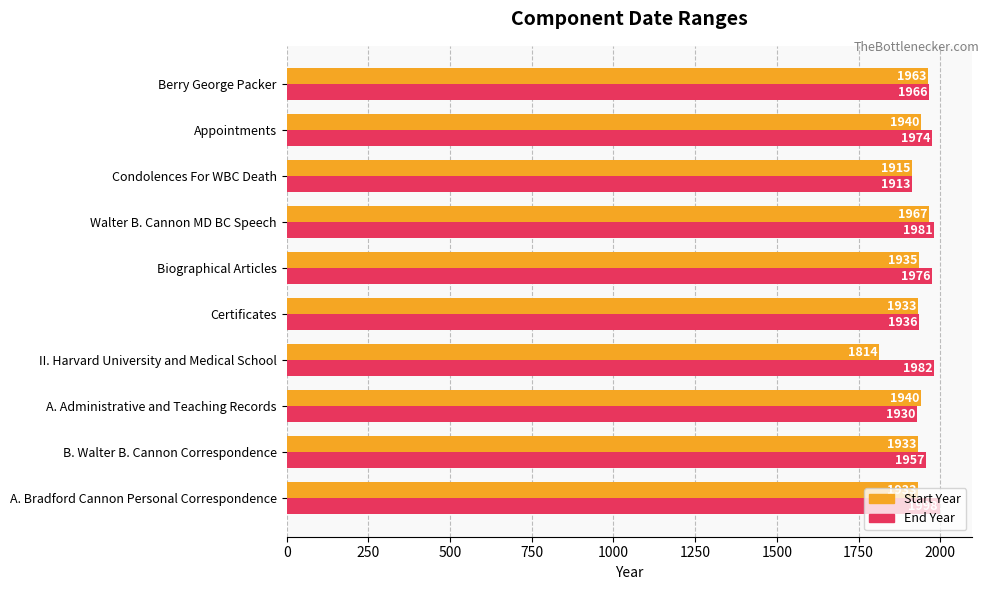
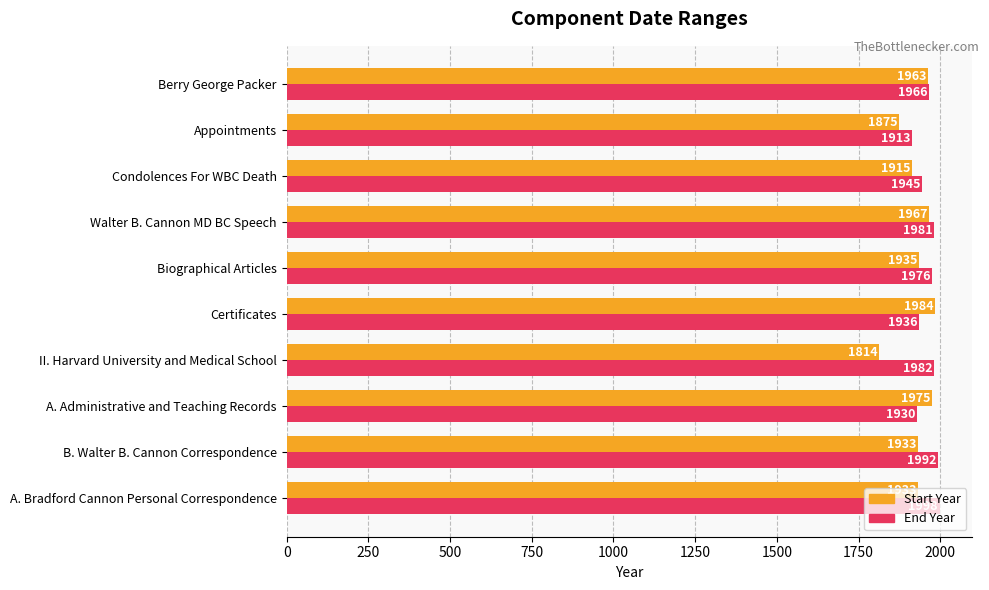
Start Year, Appointments: 1940 -> 1875
End Year, Appointments: 1974 -> 1913
End Year, Condolences For WBC Death: 1913 -> 1945
Start Year, Certificates: 1933 -> 1984
Start Year, A. Administrative and Teaching Records: 1940 -> 1975
End Year, B. Walter B. Cannon Correspondence: 1957 -> 1992
